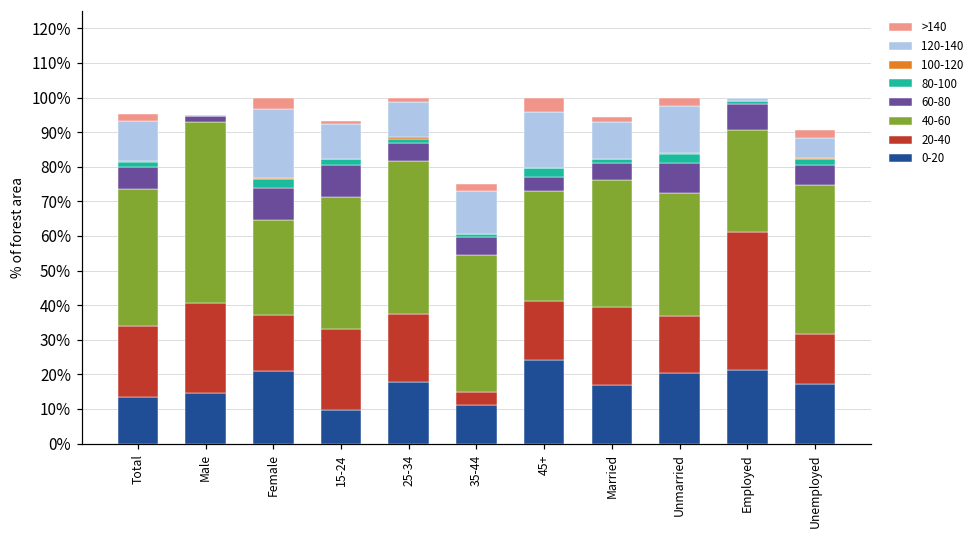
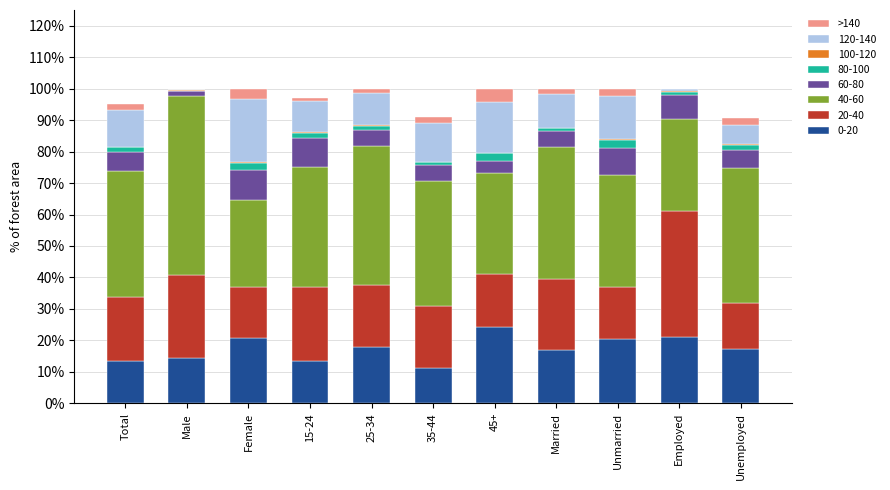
40-60, Male: 52% -> 57%
0-20, 15-24: 10% -> 14%
20-40, 35-44: 4% -> 20%
40-60, Married: 37% -> 42%
